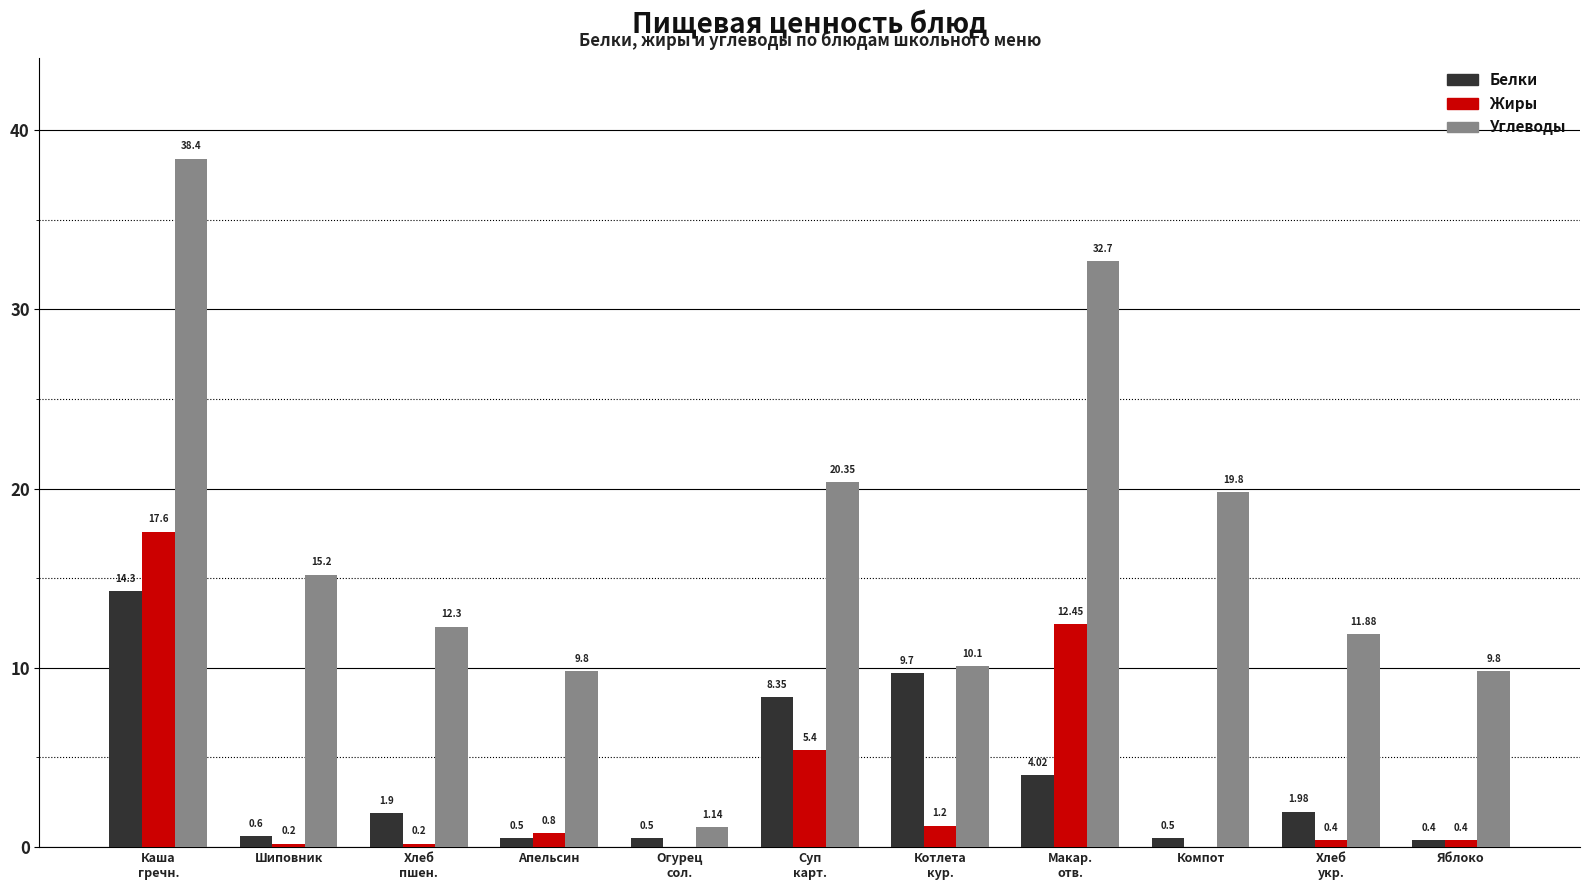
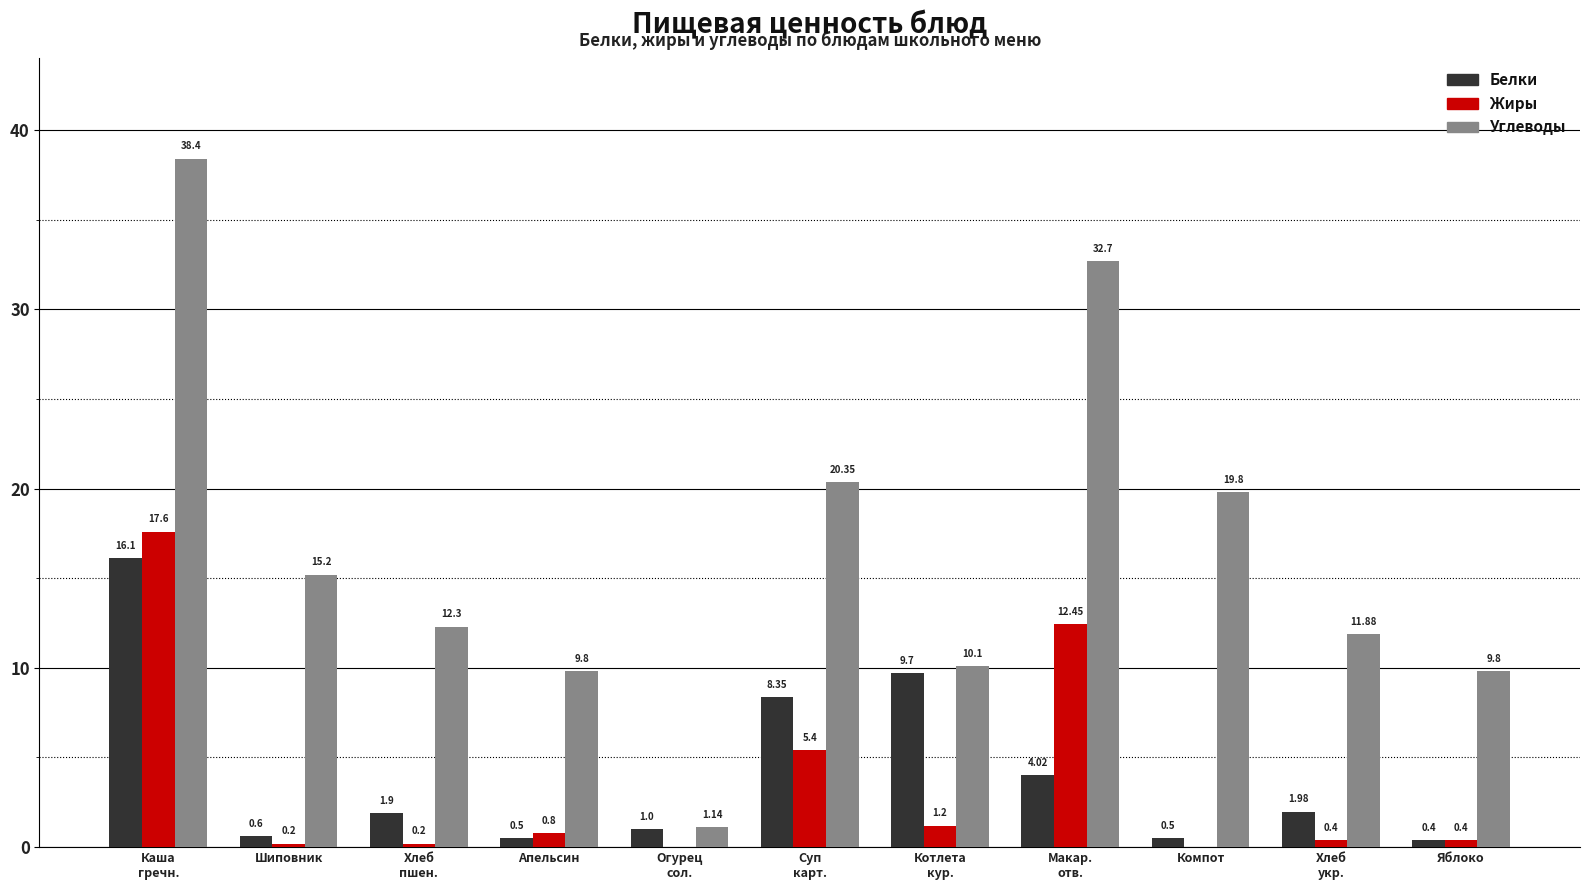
Белки, Каша гречн.: 14.3 -> 16.1
Белки, Огурец сол.: 0.5 -> 1.0
